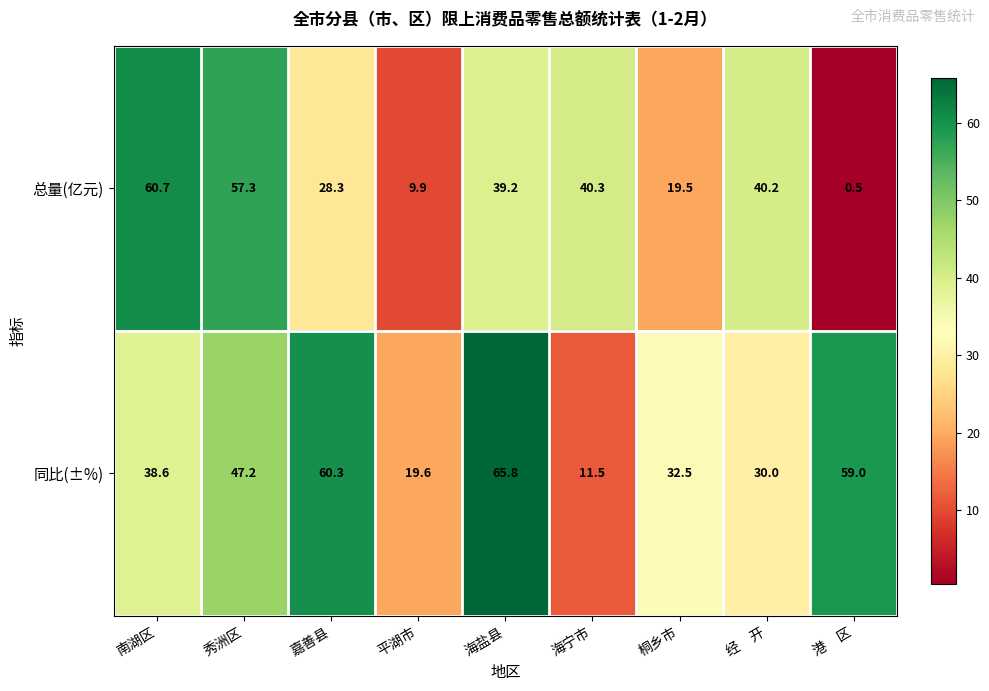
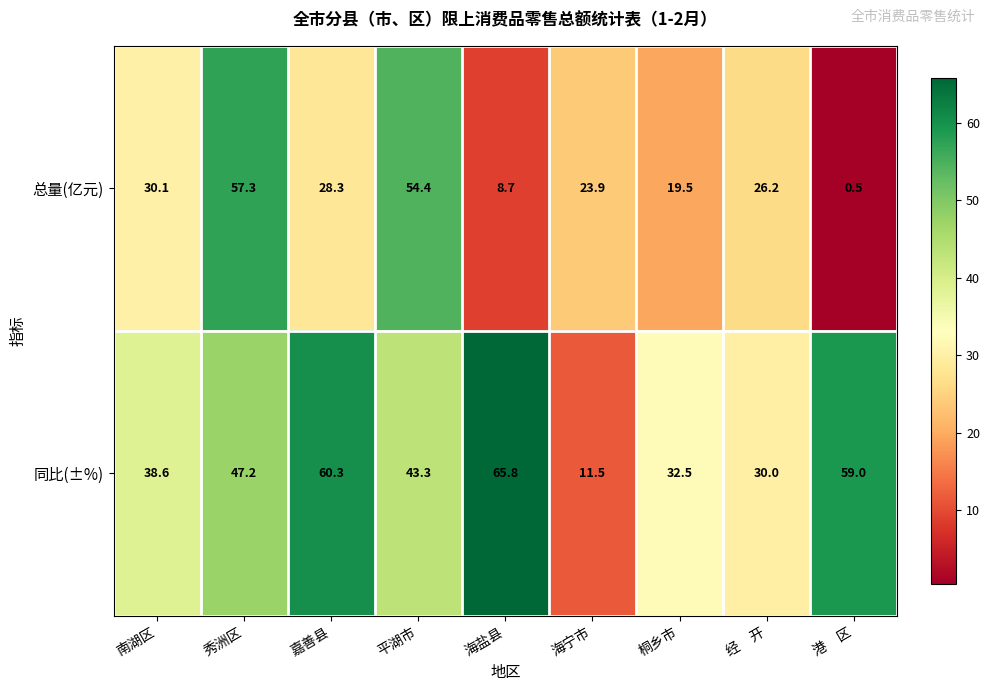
总量(亿元), 南湖区: 60.7 -> 30.1
总量(亿元), 平湖市: 9.9 -> 54.4
总量(亿元), 海盐县: 39.2 -> 8.7
总量(亿元), 海宁市: 40.3 -> 23.9
总量(亿元), 经 开: 40.2 -> 26.2
同比(±%), 平湖市: 19.6 -> 43.3
